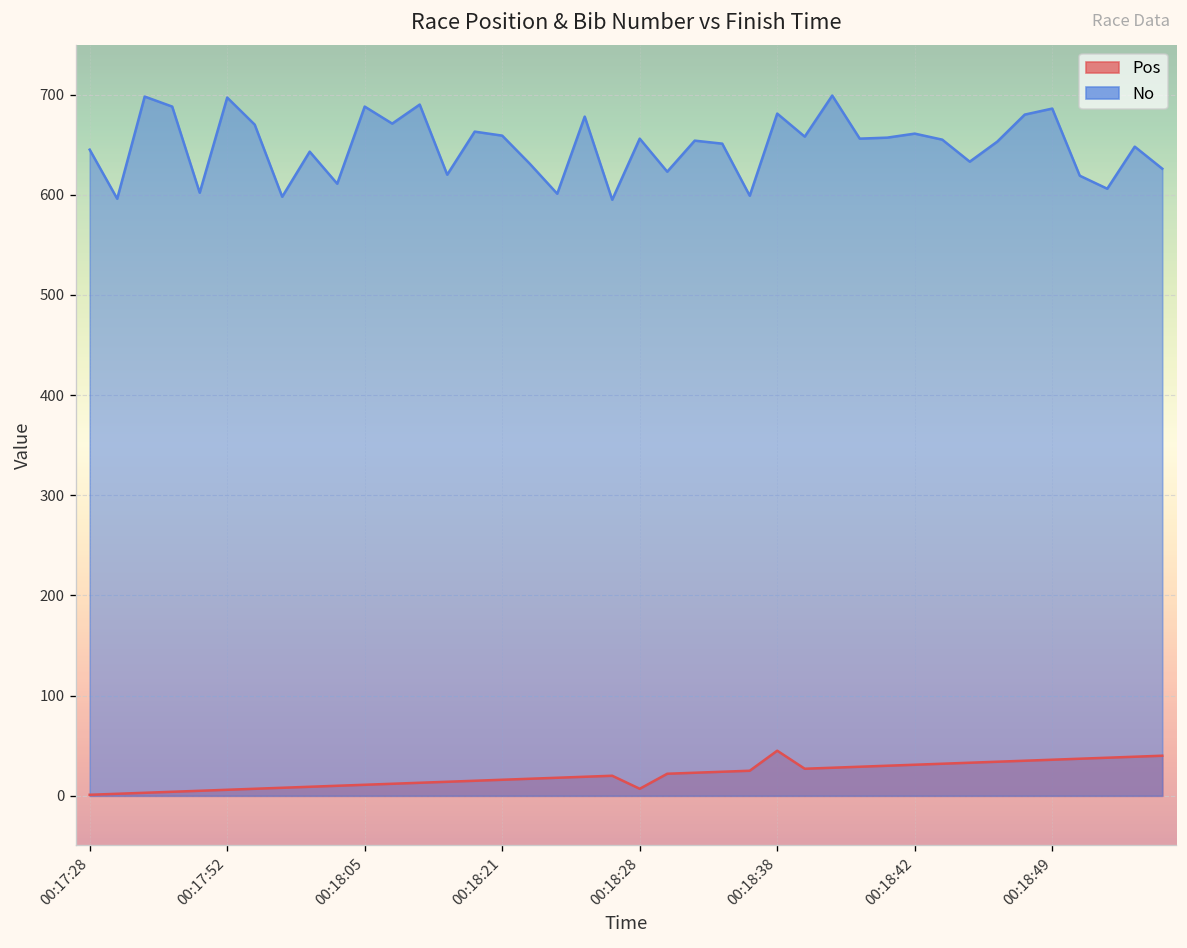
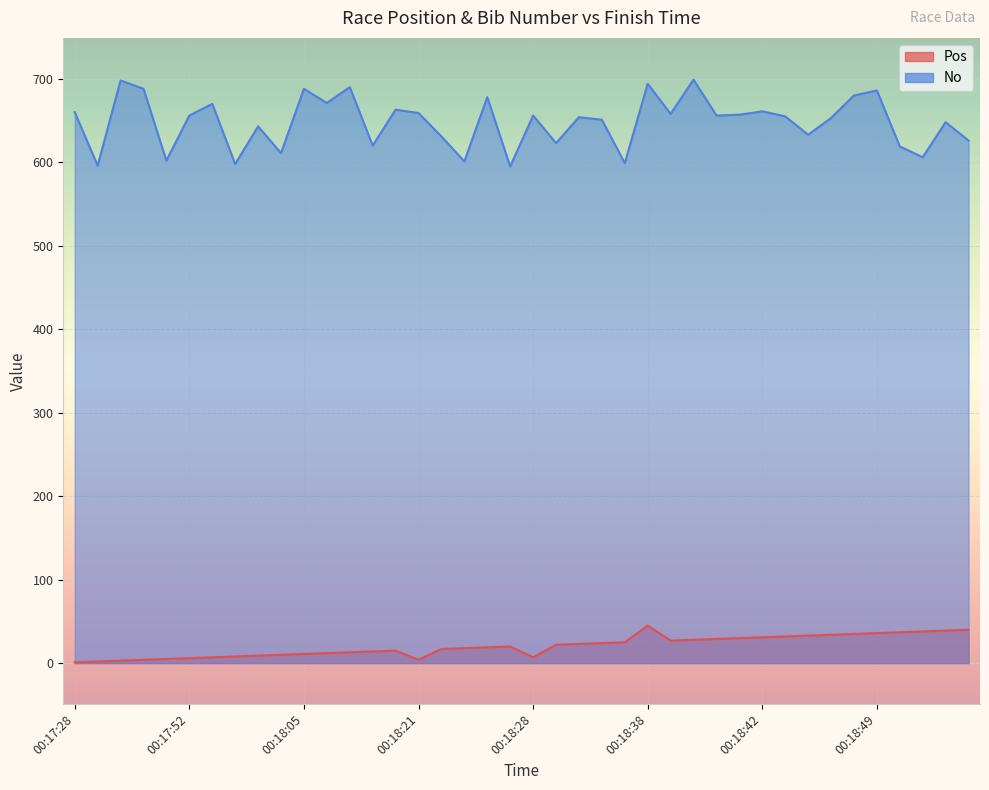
No, 00:17:28: 650 -> 660
No, 00:17:52: 700 -> 660
Pos, 00:18:21: 20 -> 0
No, 00:18:38: 680 -> 690
